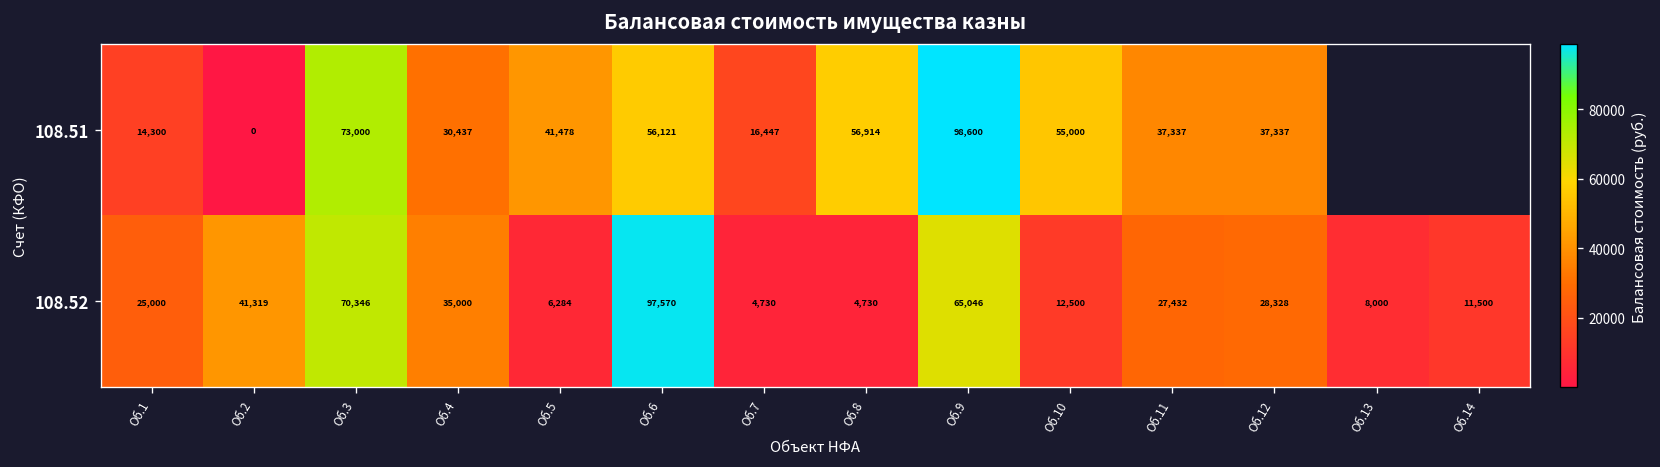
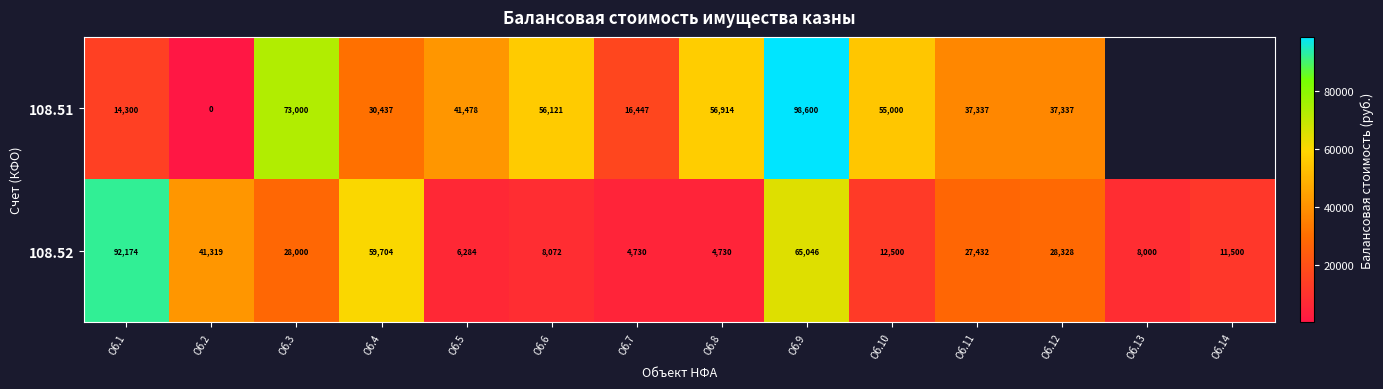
108.52, Об.1: 25,000 -> 92,174
108.52, Об.3: 70,346 -> 28,000
108.52, Об.4: 35,000 -> 59,704
108.52, Об.6: 97,570 -> 8,072
